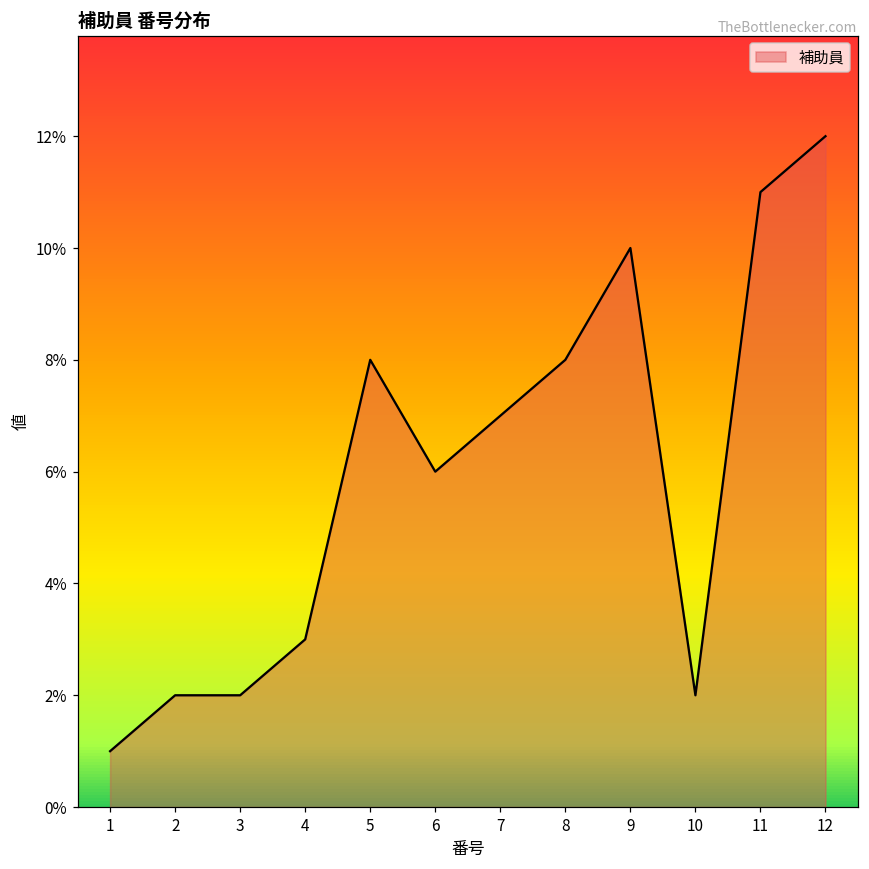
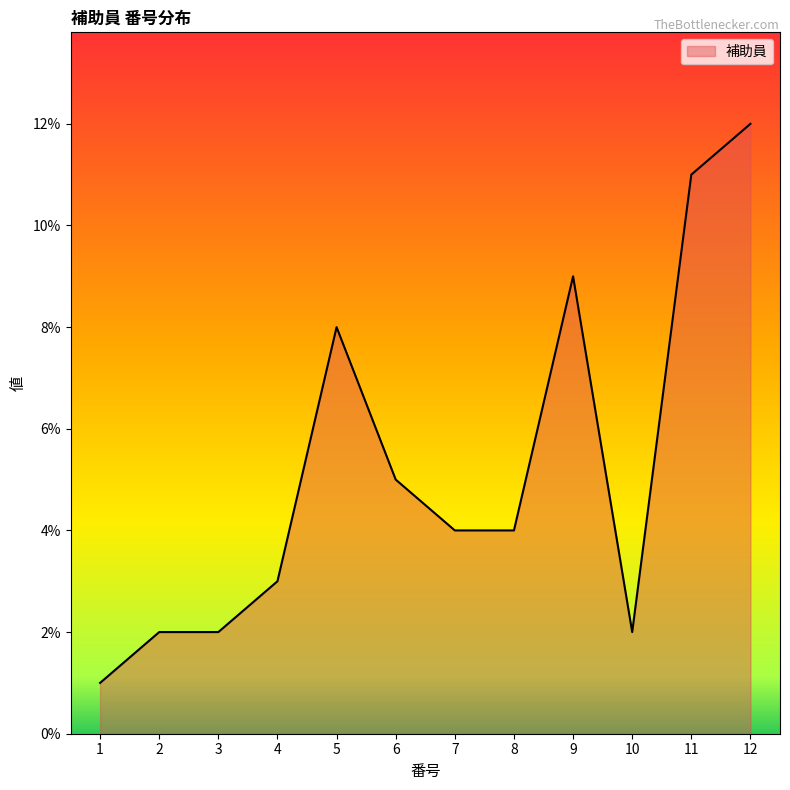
6: 6% -> 5%
7: 7% -> 4%
8: 8% -> 4%
9: 10% -> 9%
